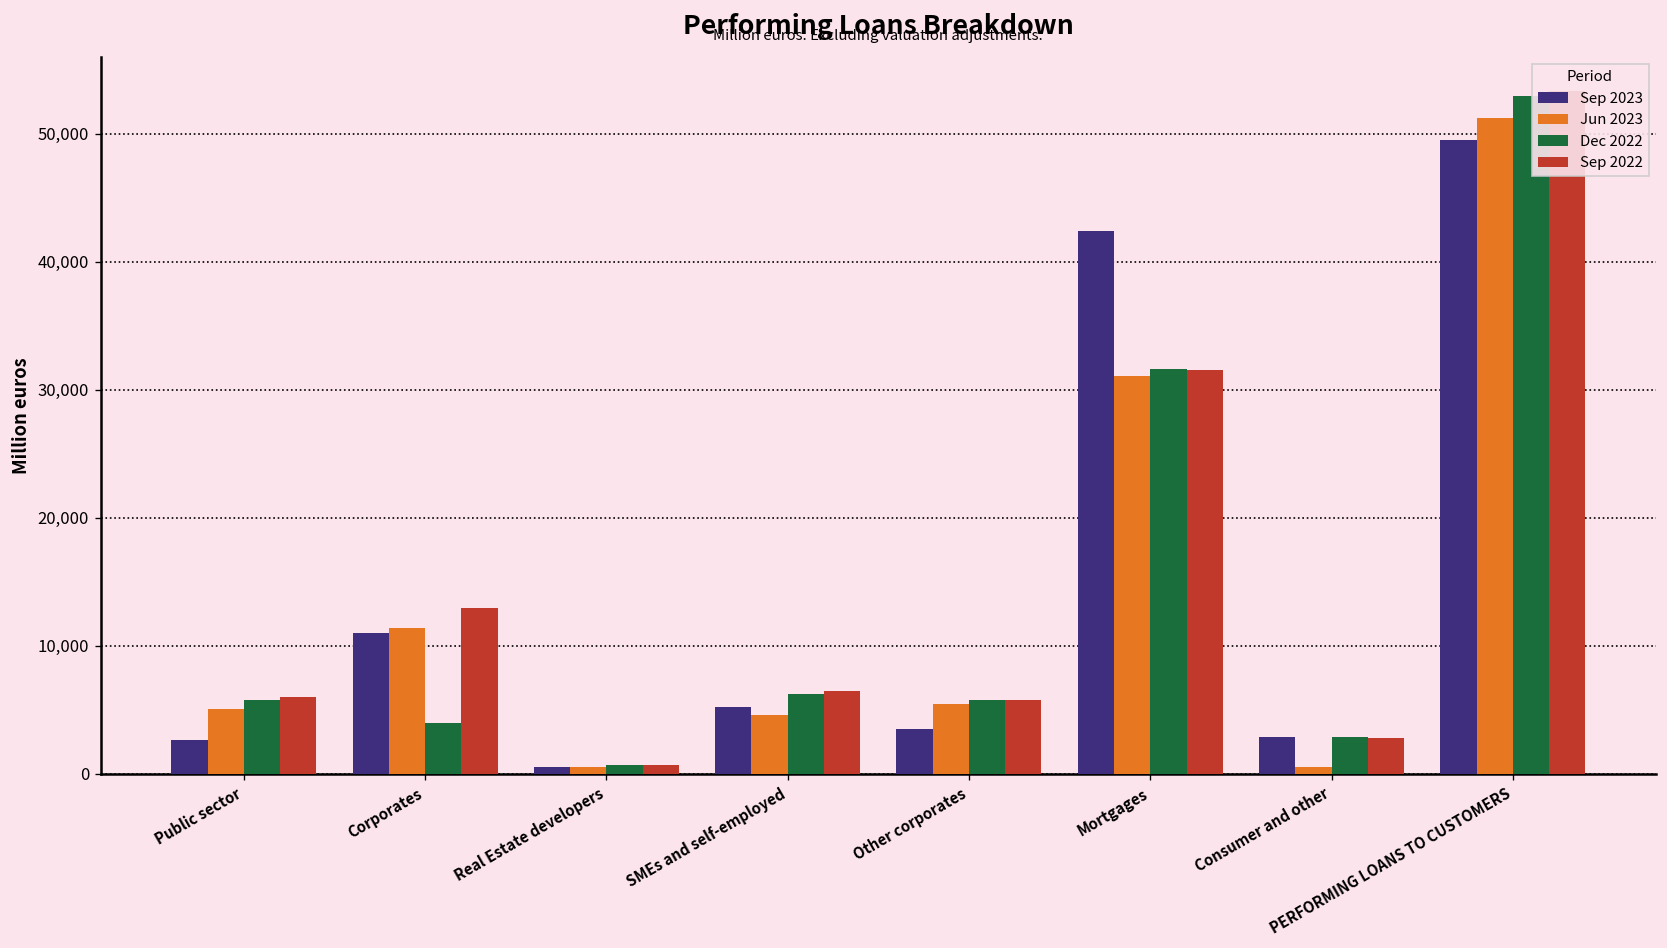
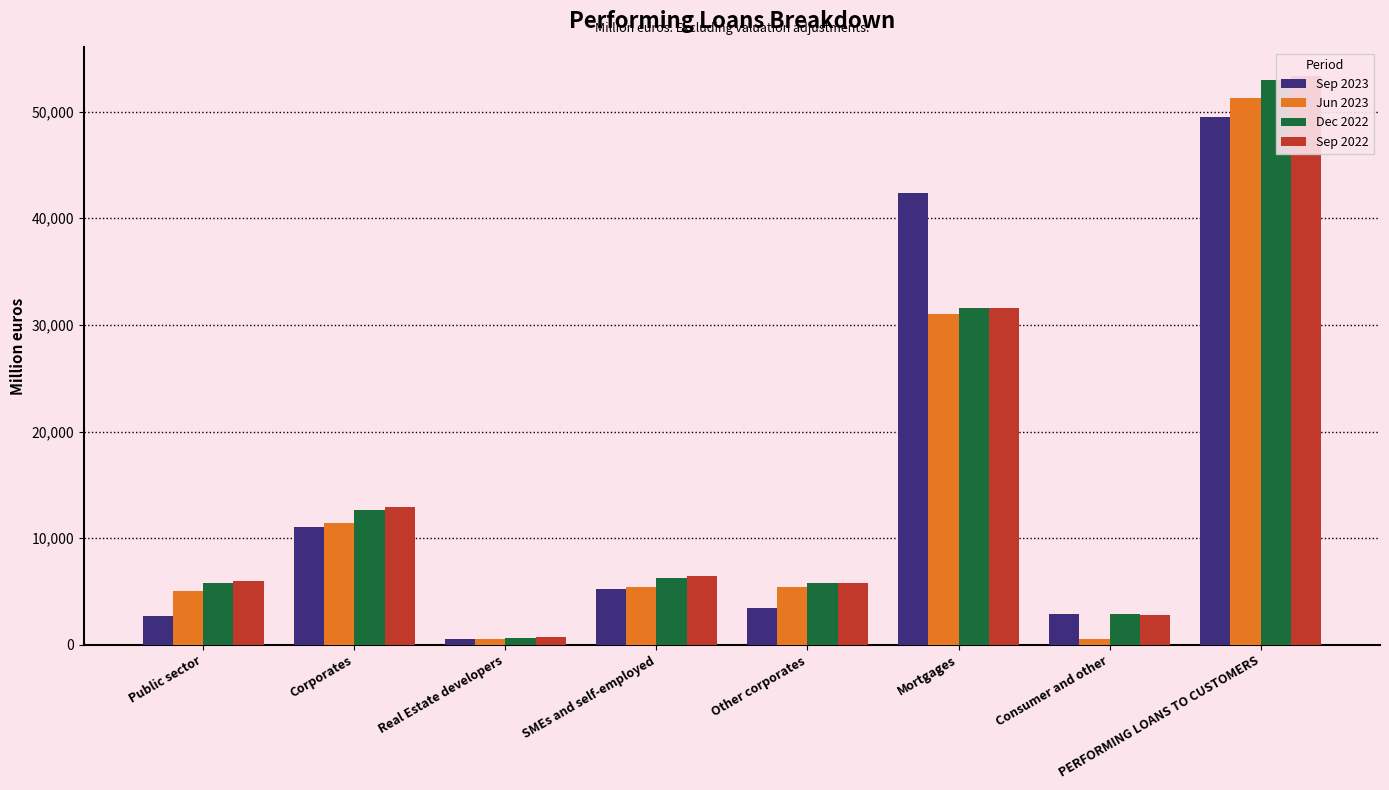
Dec 2022, Corporates: 3,900 -> 12,700
Jun 2023, SMEs and self-employed: 4,600 -> 5,400
